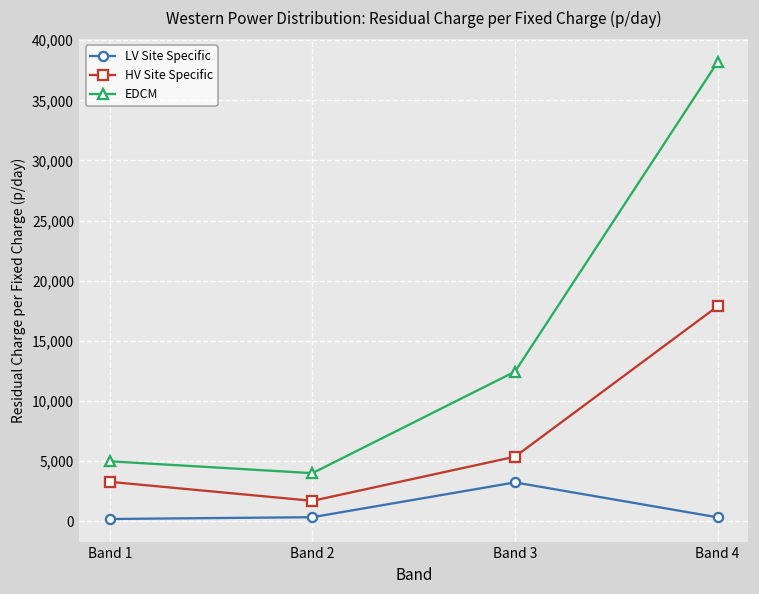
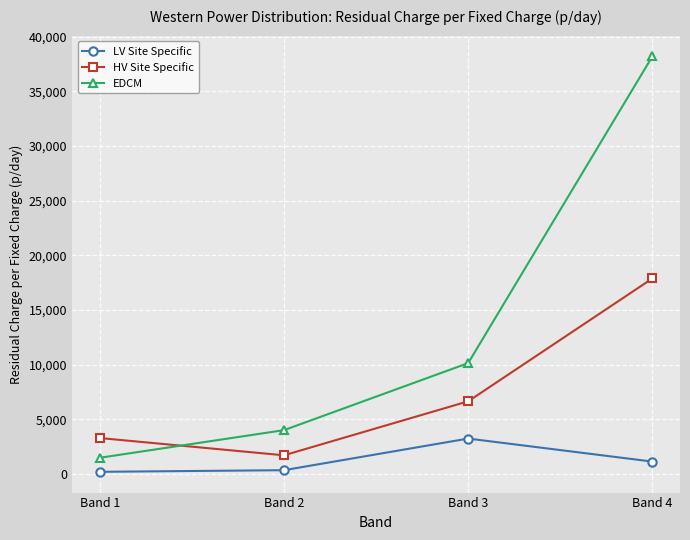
EDCM, Band 1: 5,000 -> 1,500
HV Site Specific, Band 3: 5,400 -> 6,600
EDCM, Band 3: 12,400 -> 10,100
LV Site Specific, Band 4: 300 -> 1,100
